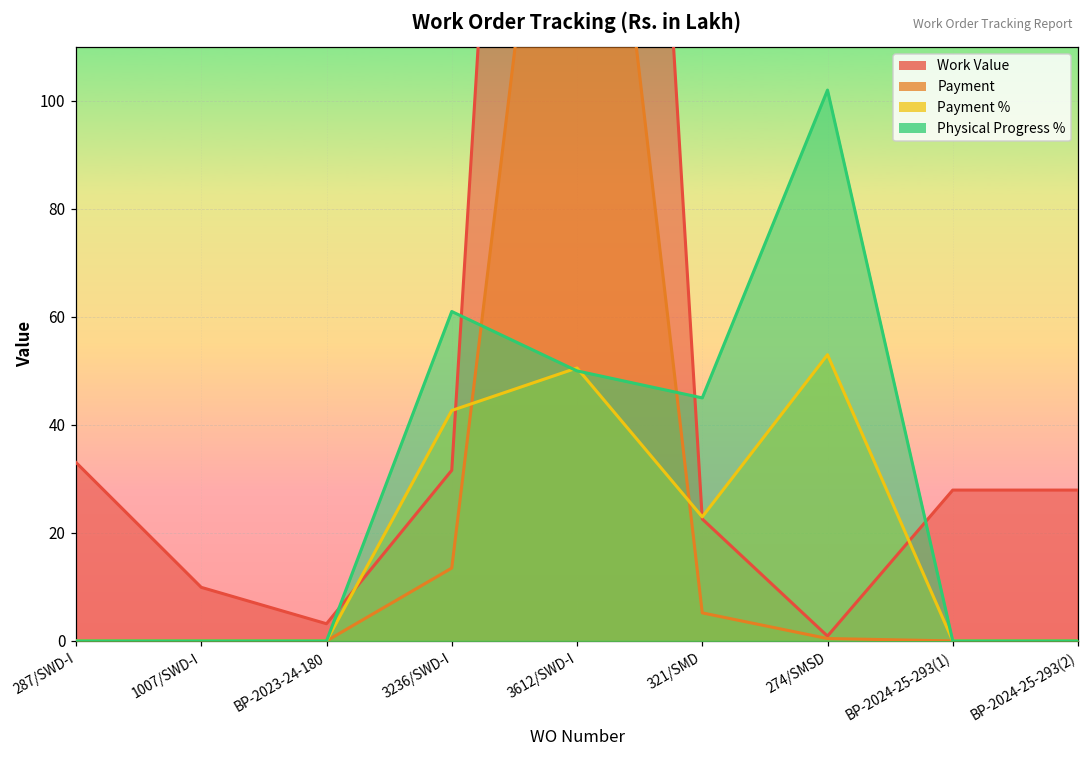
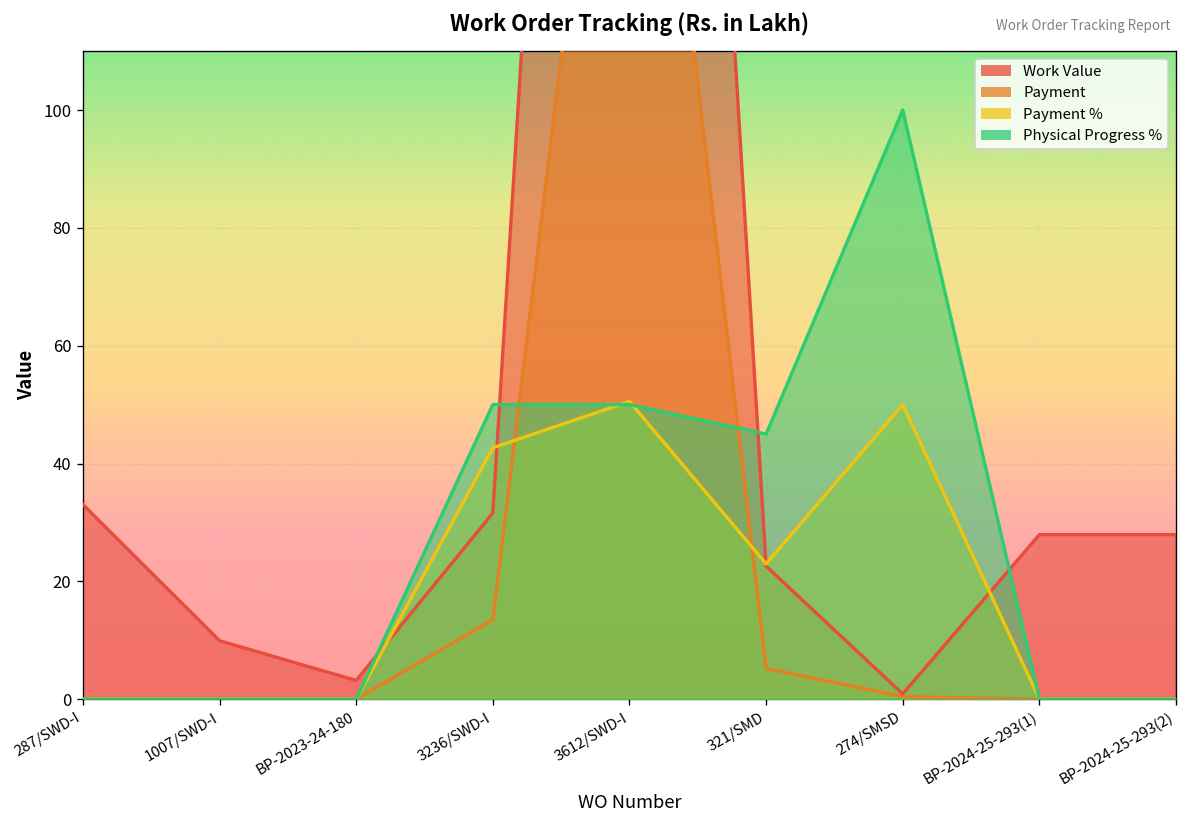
Physical Progress %, 3236/SWD-I: 61 -> 50
Payment %, 274/SMSD: 53 -> 50
Physical Progress %, 274/SMSD: 102 -> 100
